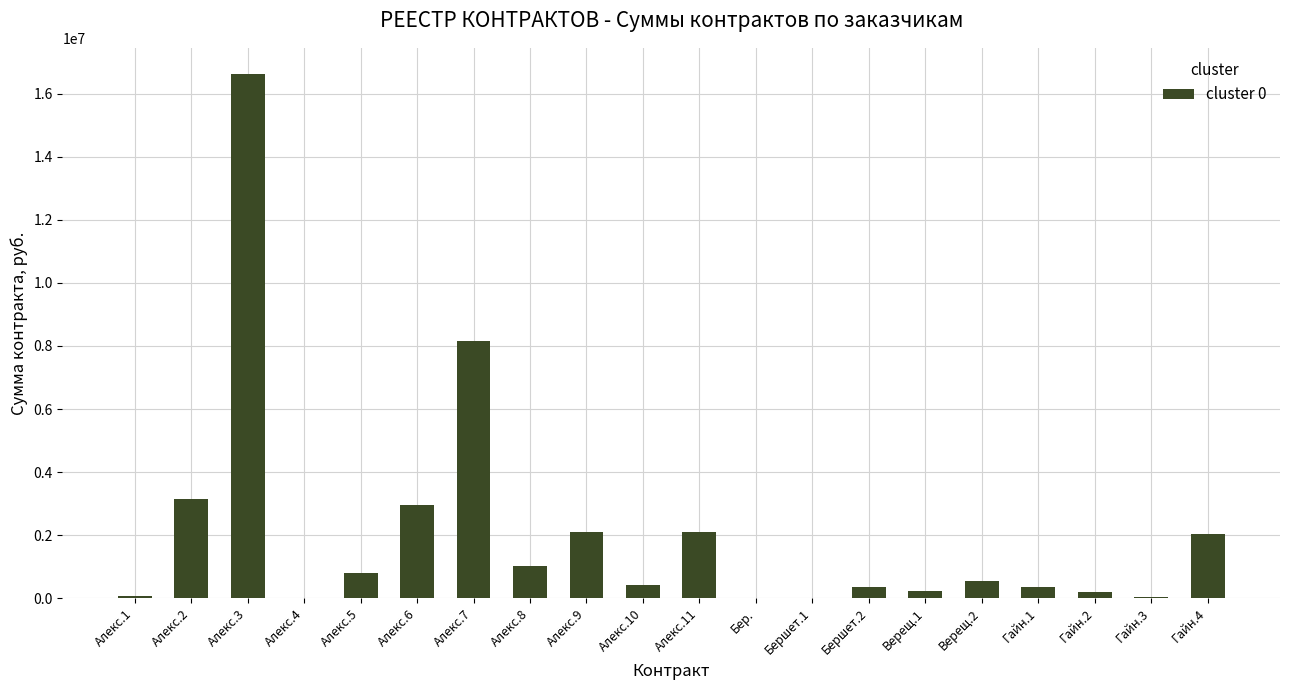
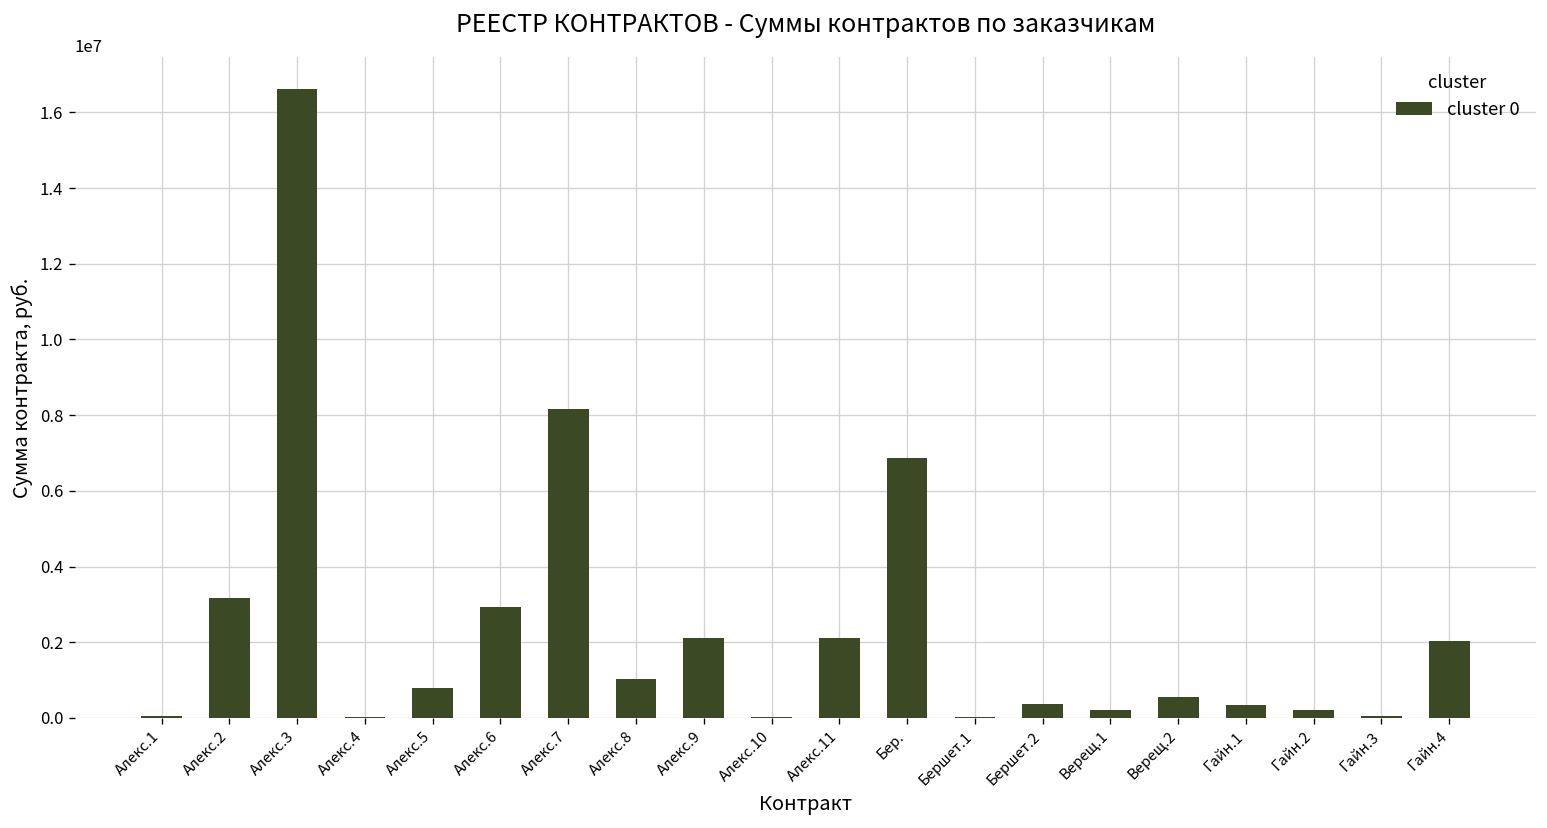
Алекс.10: 400000 -> 0
Бер.: 0 -> 6900000
